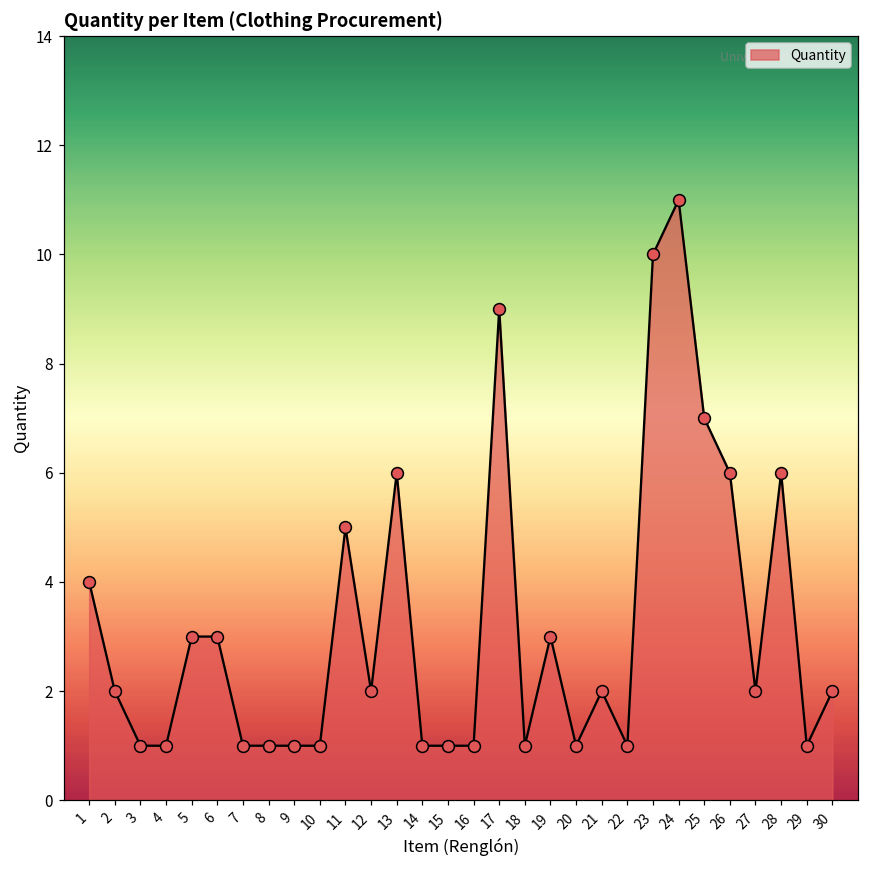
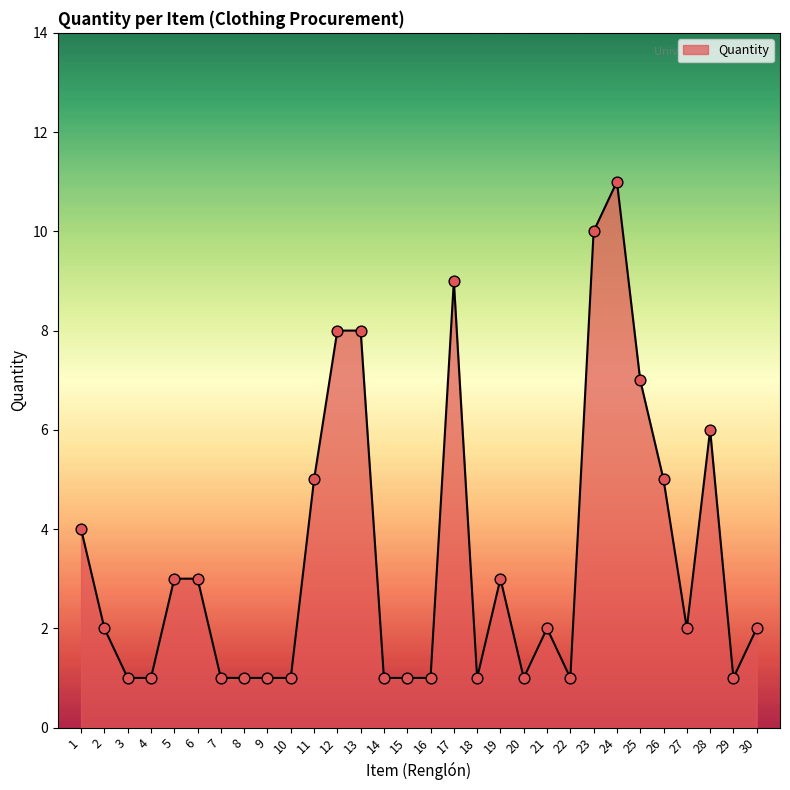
12: 2 -> 8
13: 6 -> 8
26: 6 -> 5
